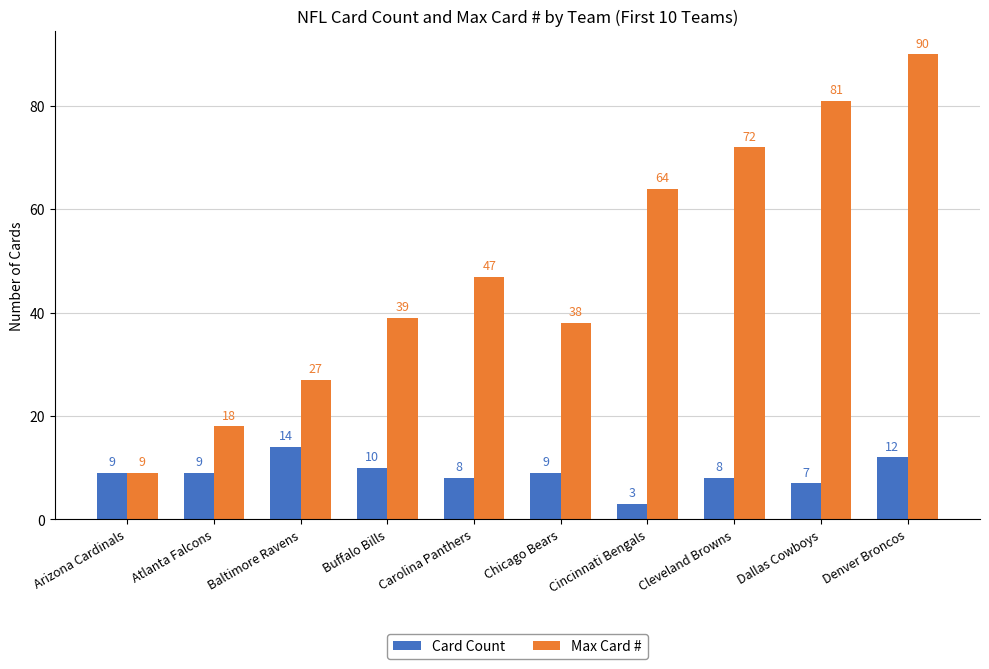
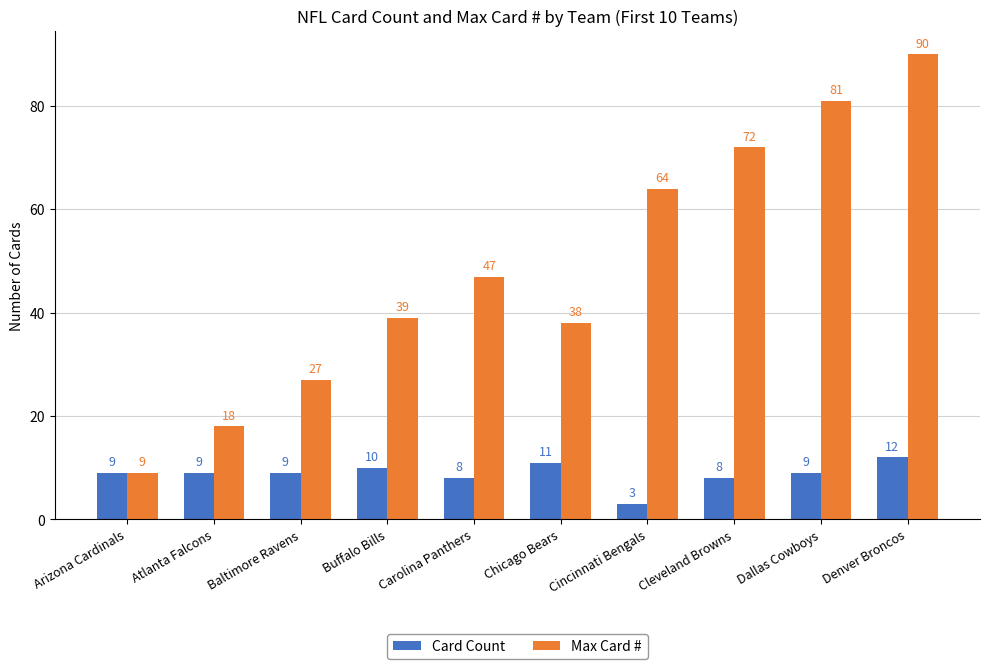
Card Count, Baltimore Ravens: 14 -> 9
Card Count, Chicago Bears: 9 -> 11
Card Count, Dallas Cowboys: 7 -> 9
